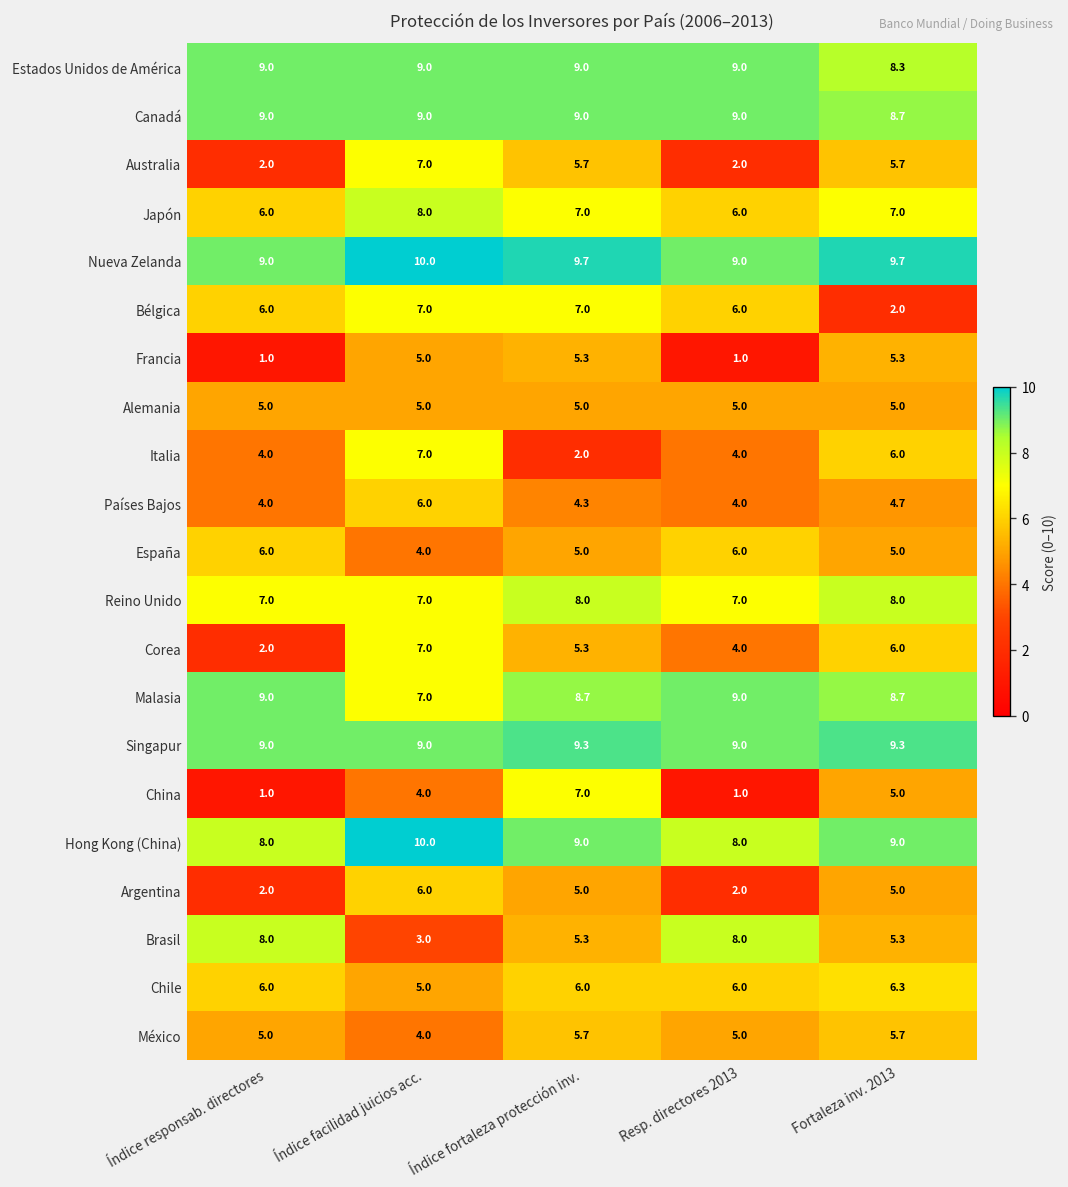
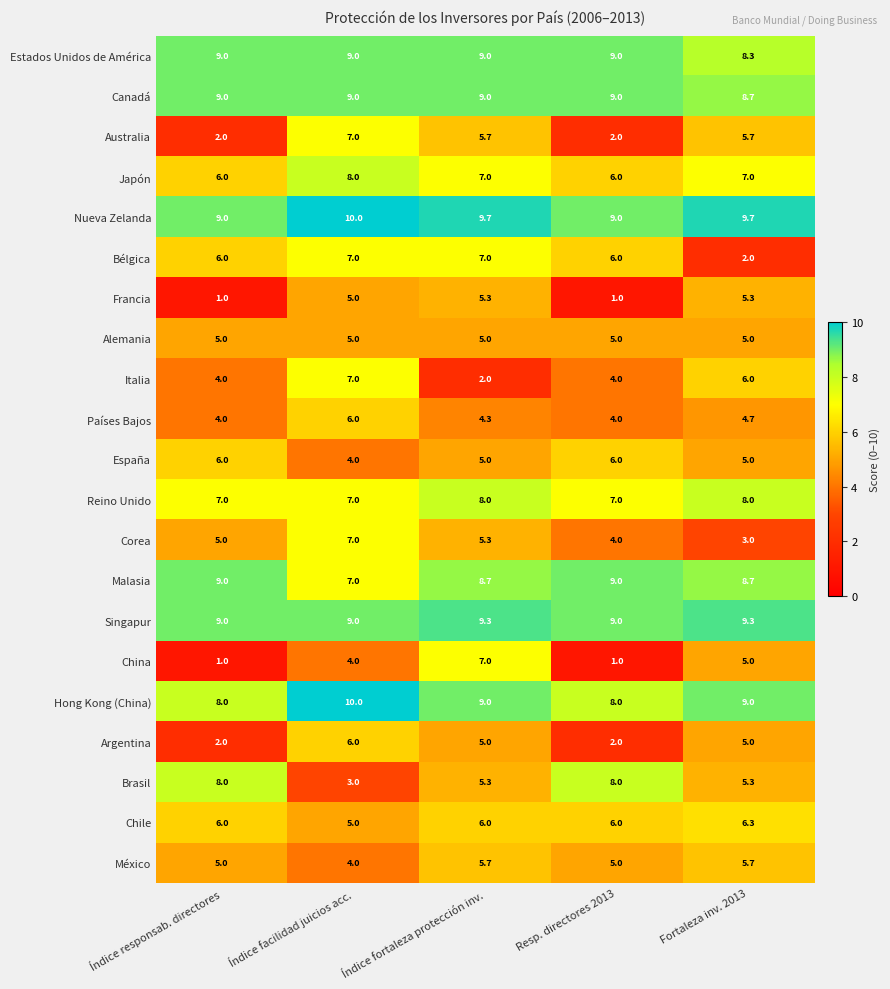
Corea, Índice responsab. directores: 2.0 -> 5.0
Corea, Fortaleza inv. 2013: 6.0 -> 3.0
